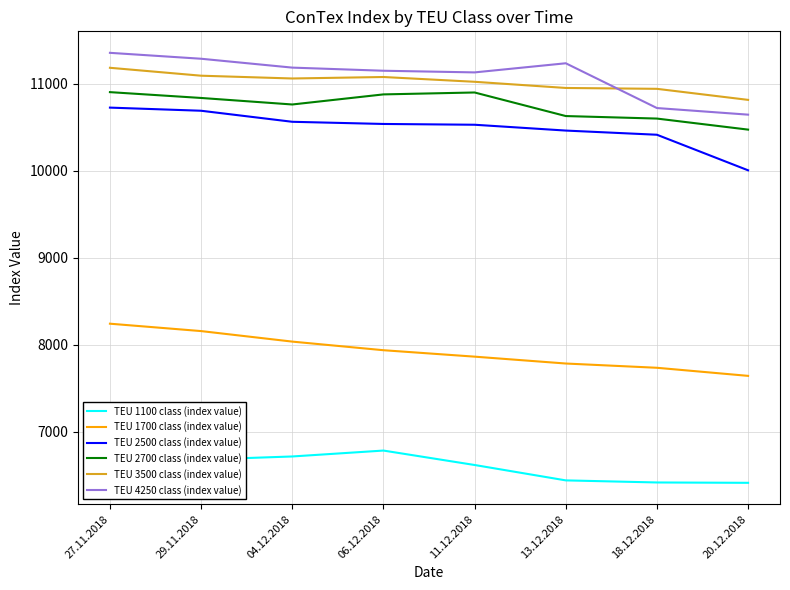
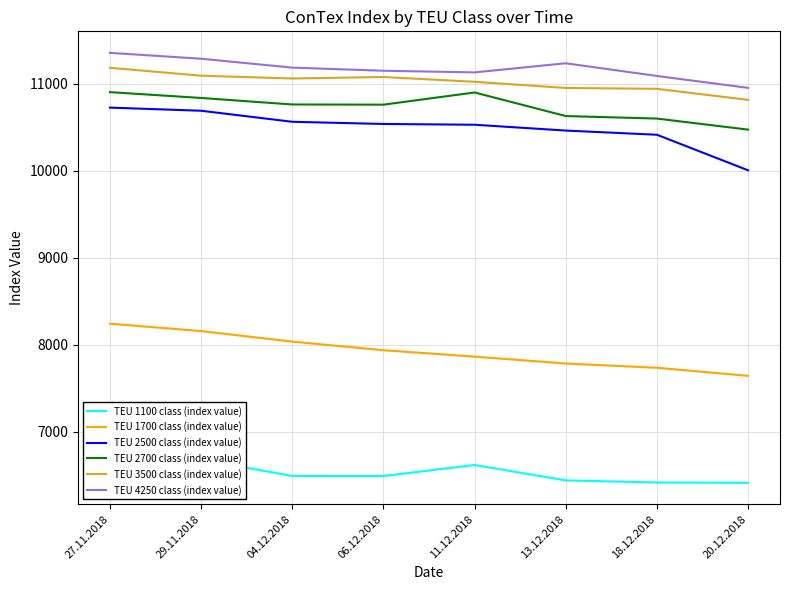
TEU 1100 class (index value), 04.12.2018: 6700 -> 6500
TEU 1100 class (index value), 06.12.2018: 6800 -> 6500
TEU 2700 class (index value), 06.12.2018: 10900 -> 10800
TEU 4250 class (index value), 18.12.2018: 10700 -> 11100
TEU 4250 class (index value), 20.12.2018: 10600 -> 11000
